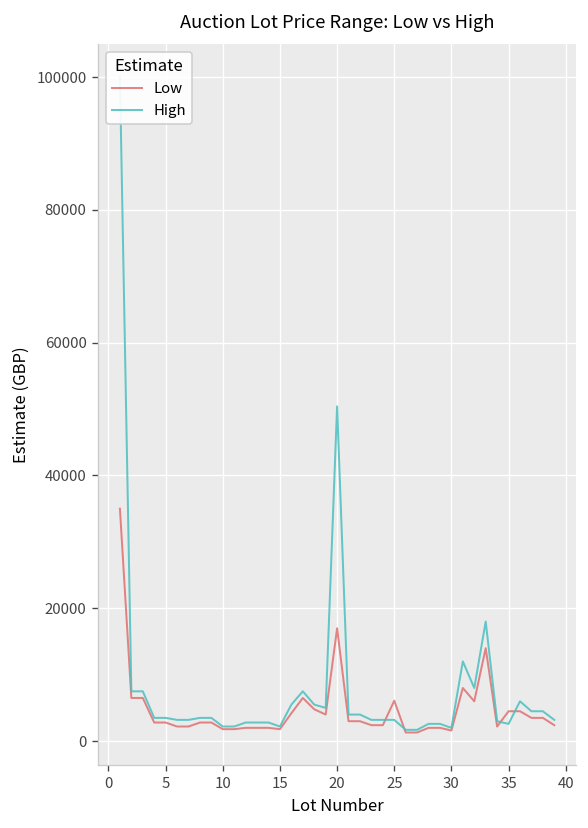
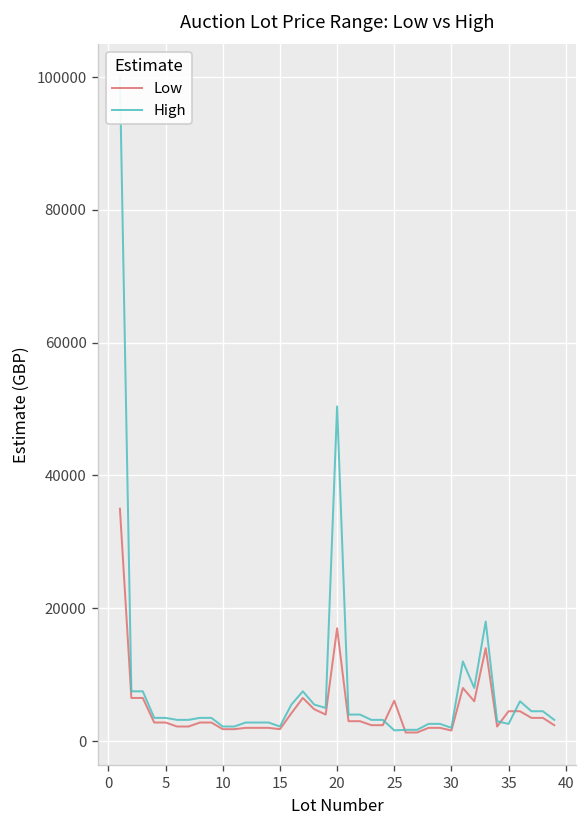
High, 25: 3000 -> 2000
